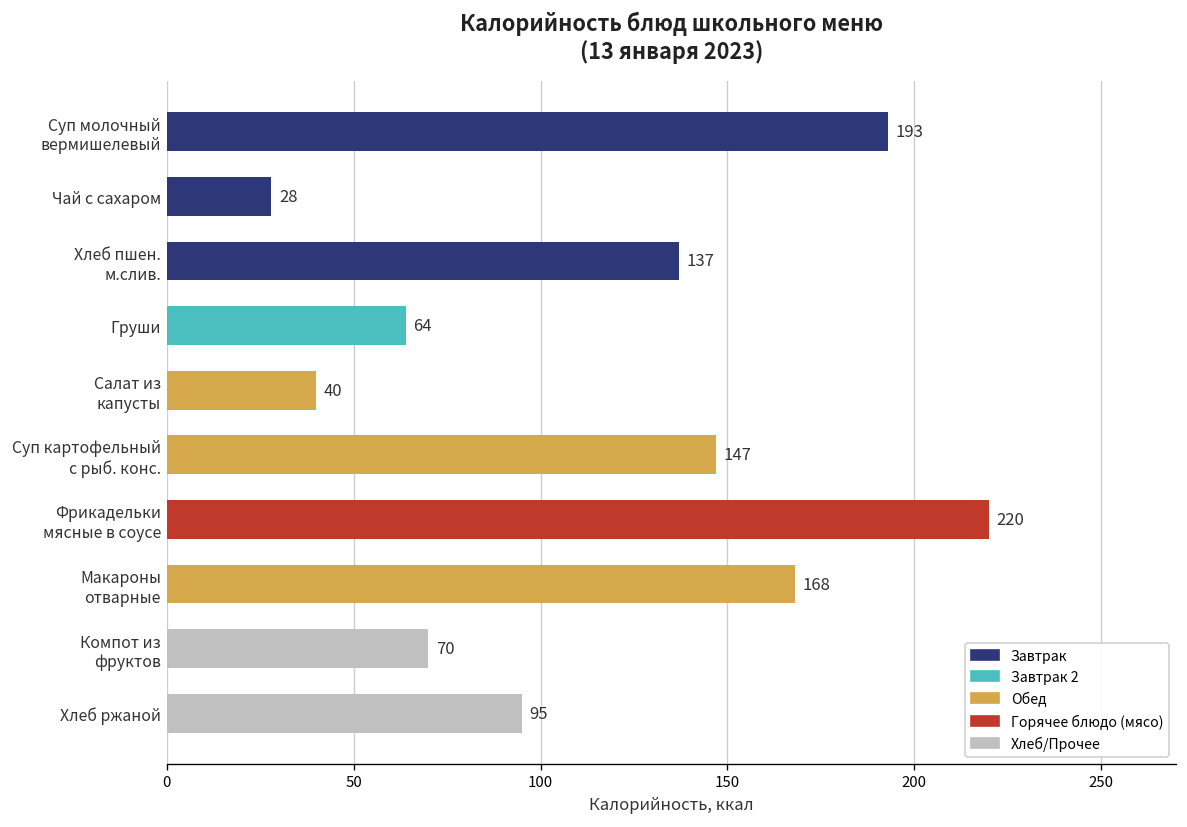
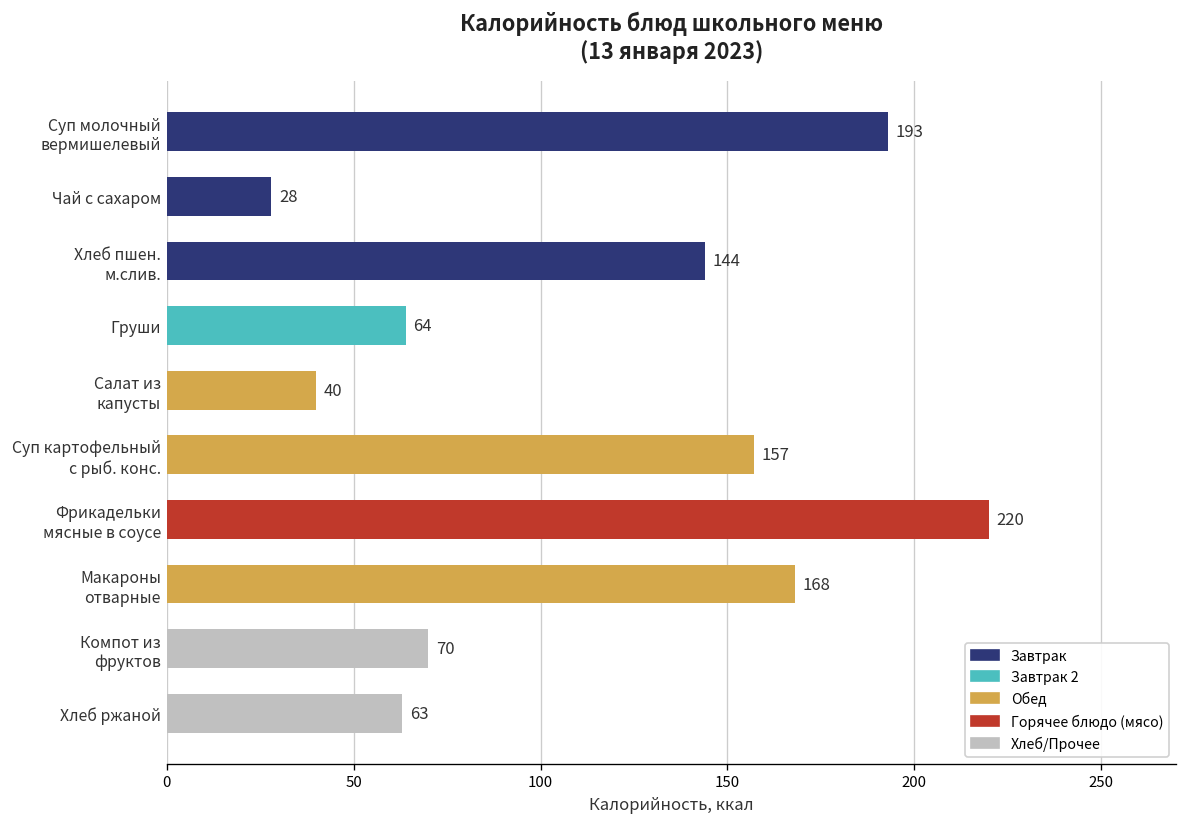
Хлеб пшен. м.слив.: 137 -> 144
Суп картофельный с рыб. конс.: 147 -> 157
Хлеб ржаной: 95 -> 63
